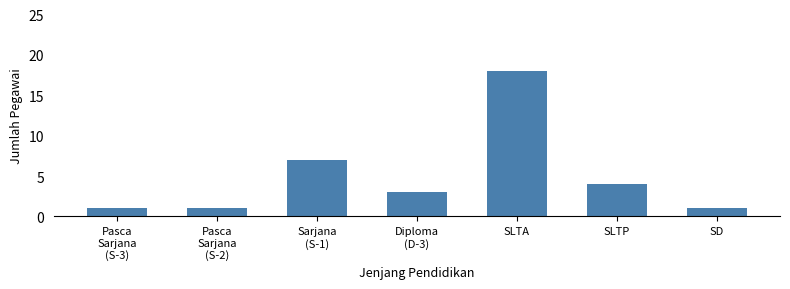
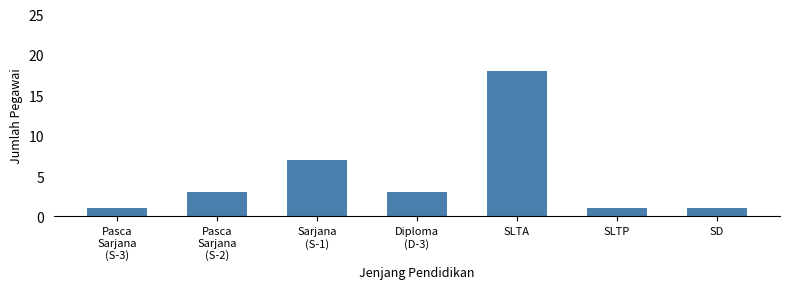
Pasca Sarjana (S-2): 1 -> 3
SLTP: 4 -> 1
